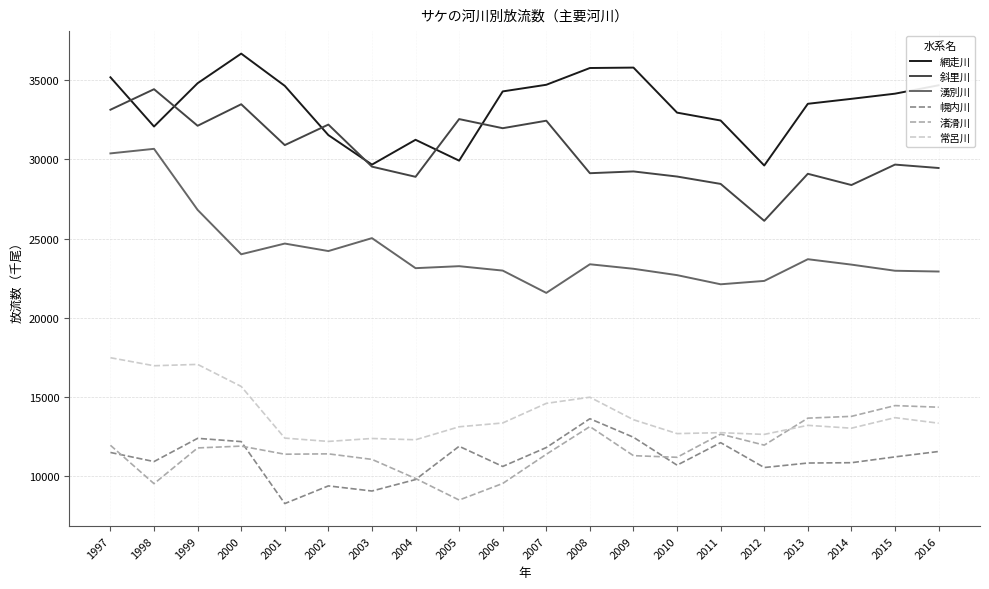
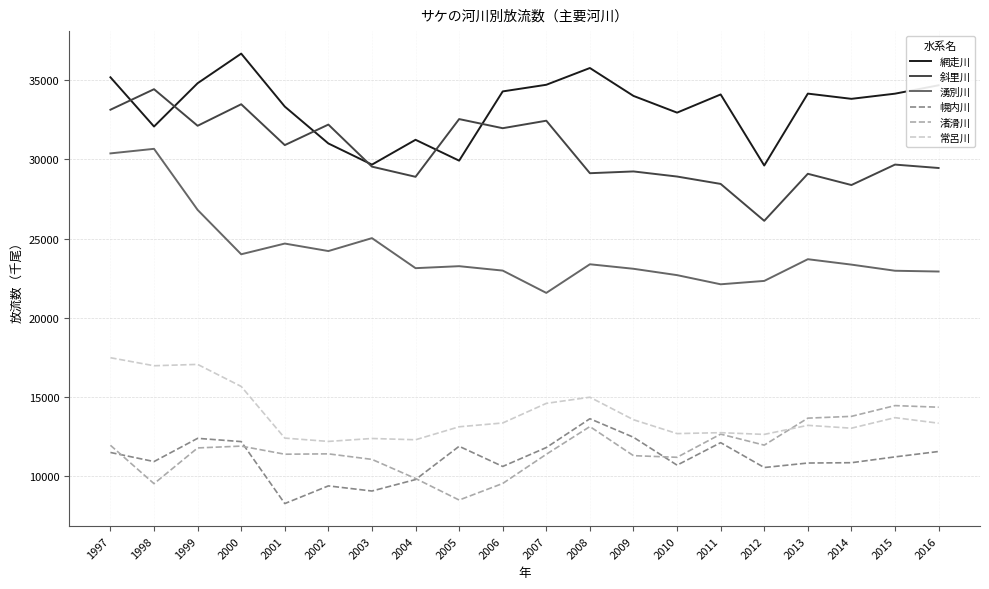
網走川, 2001: 34600 -> 33300
網走川, 2002: 31500 -> 31000
網走川, 2009: 35800 -> 34000
網走川, 2011: 32500 -> 34100
網走川, 2013: 33500 -> 34200
